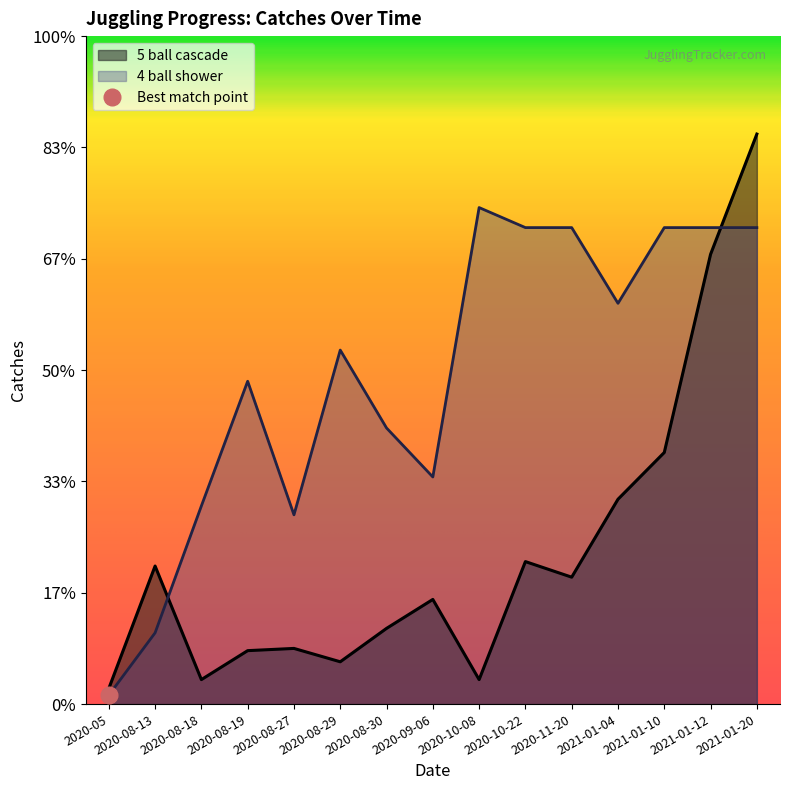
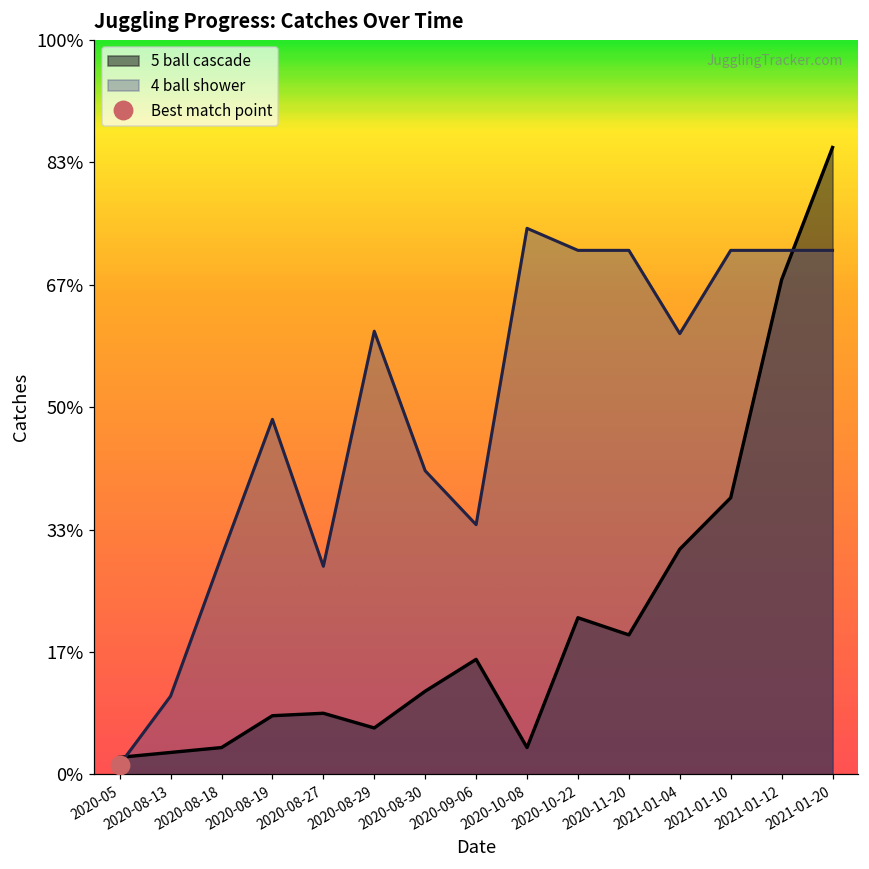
5 ball cascade, 2020-08-13: 21% -> 3%
4 ball shower, 2020-08-29: 53% -> 60%
